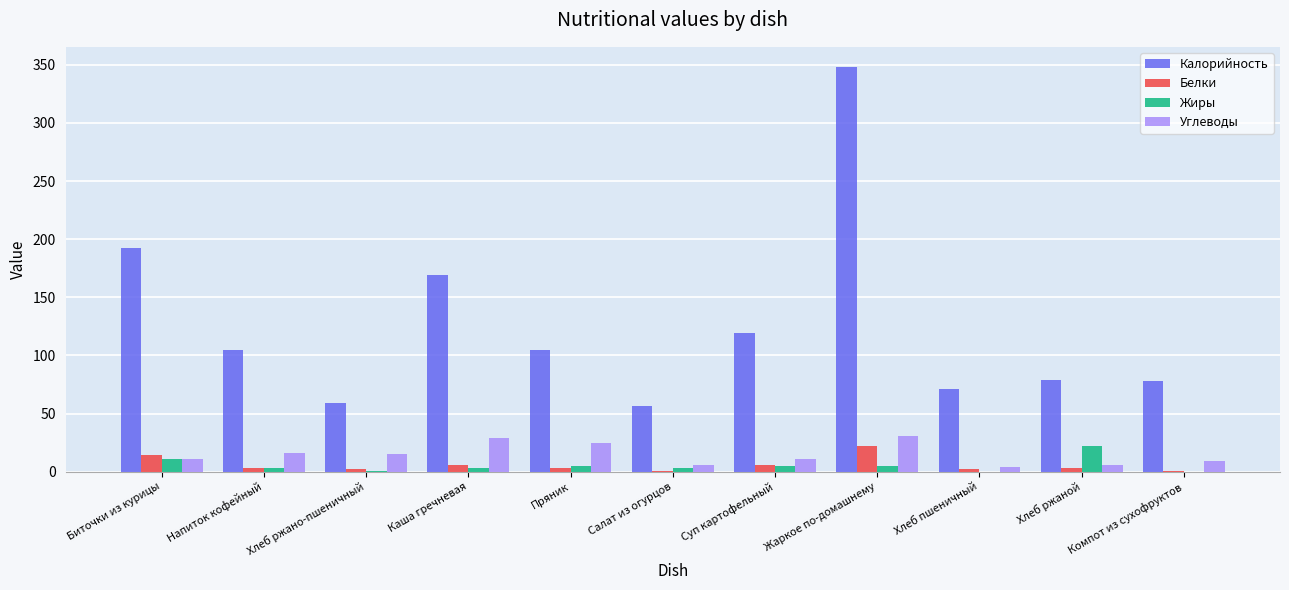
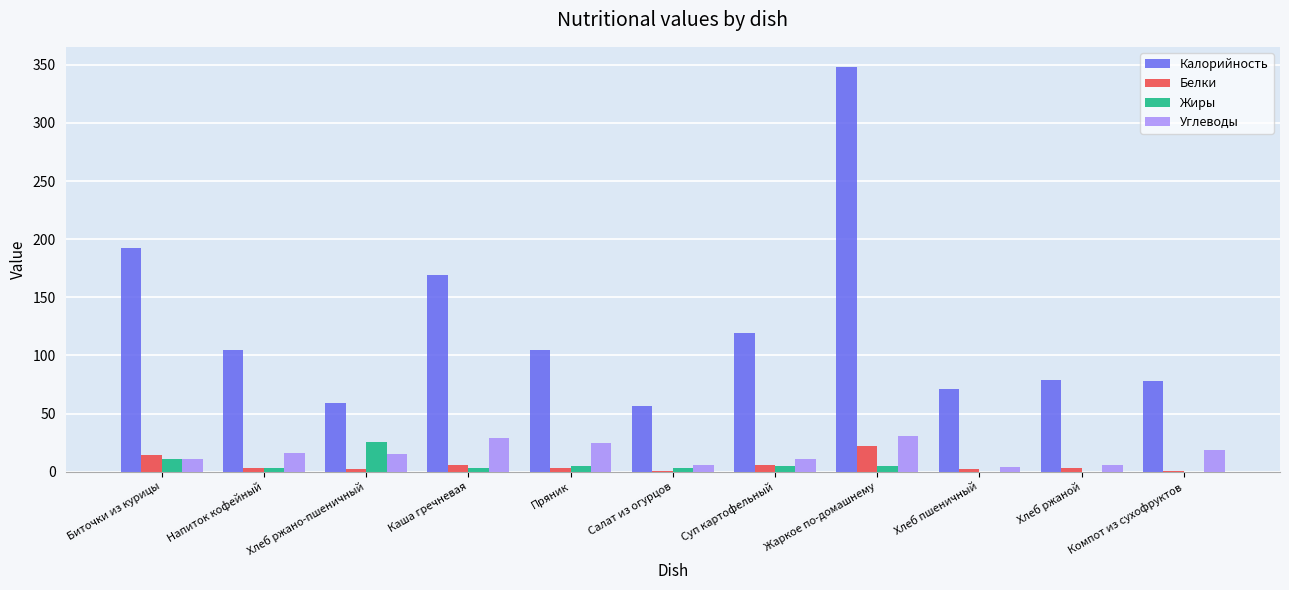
Жиры, Хлеб ржано-пшеничный: 1 -> 26
Жиры, Хлеб ржаной: 22 -> 0
Углеводы, Компот из сухофруктов: 9 -> 19
